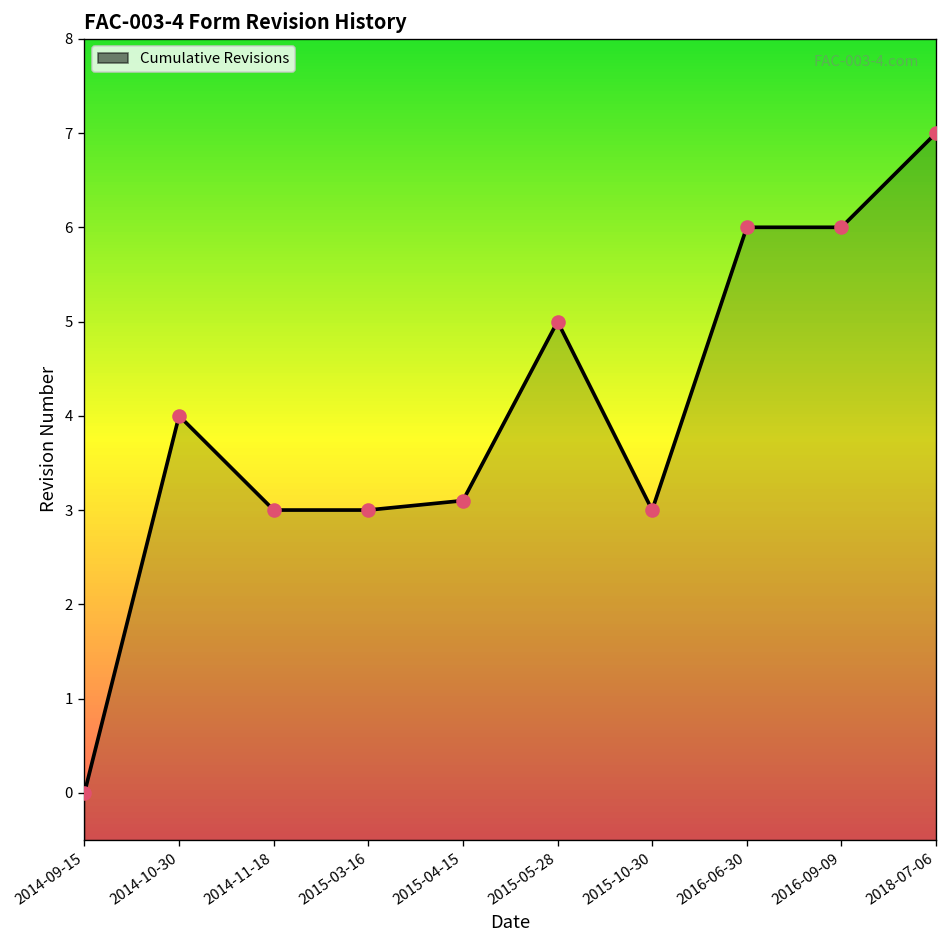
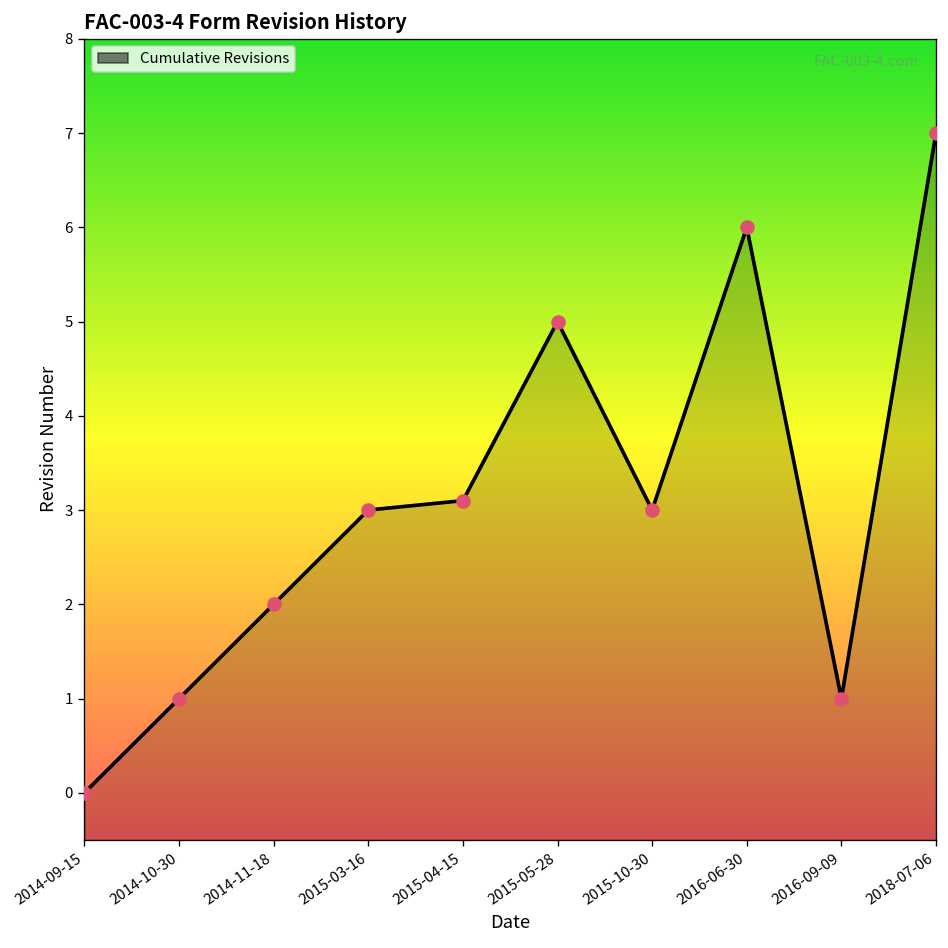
2014-10-30: 4 -> 1
2014-11-18: 3 -> 2
2016-09-09: 6 -> 1
